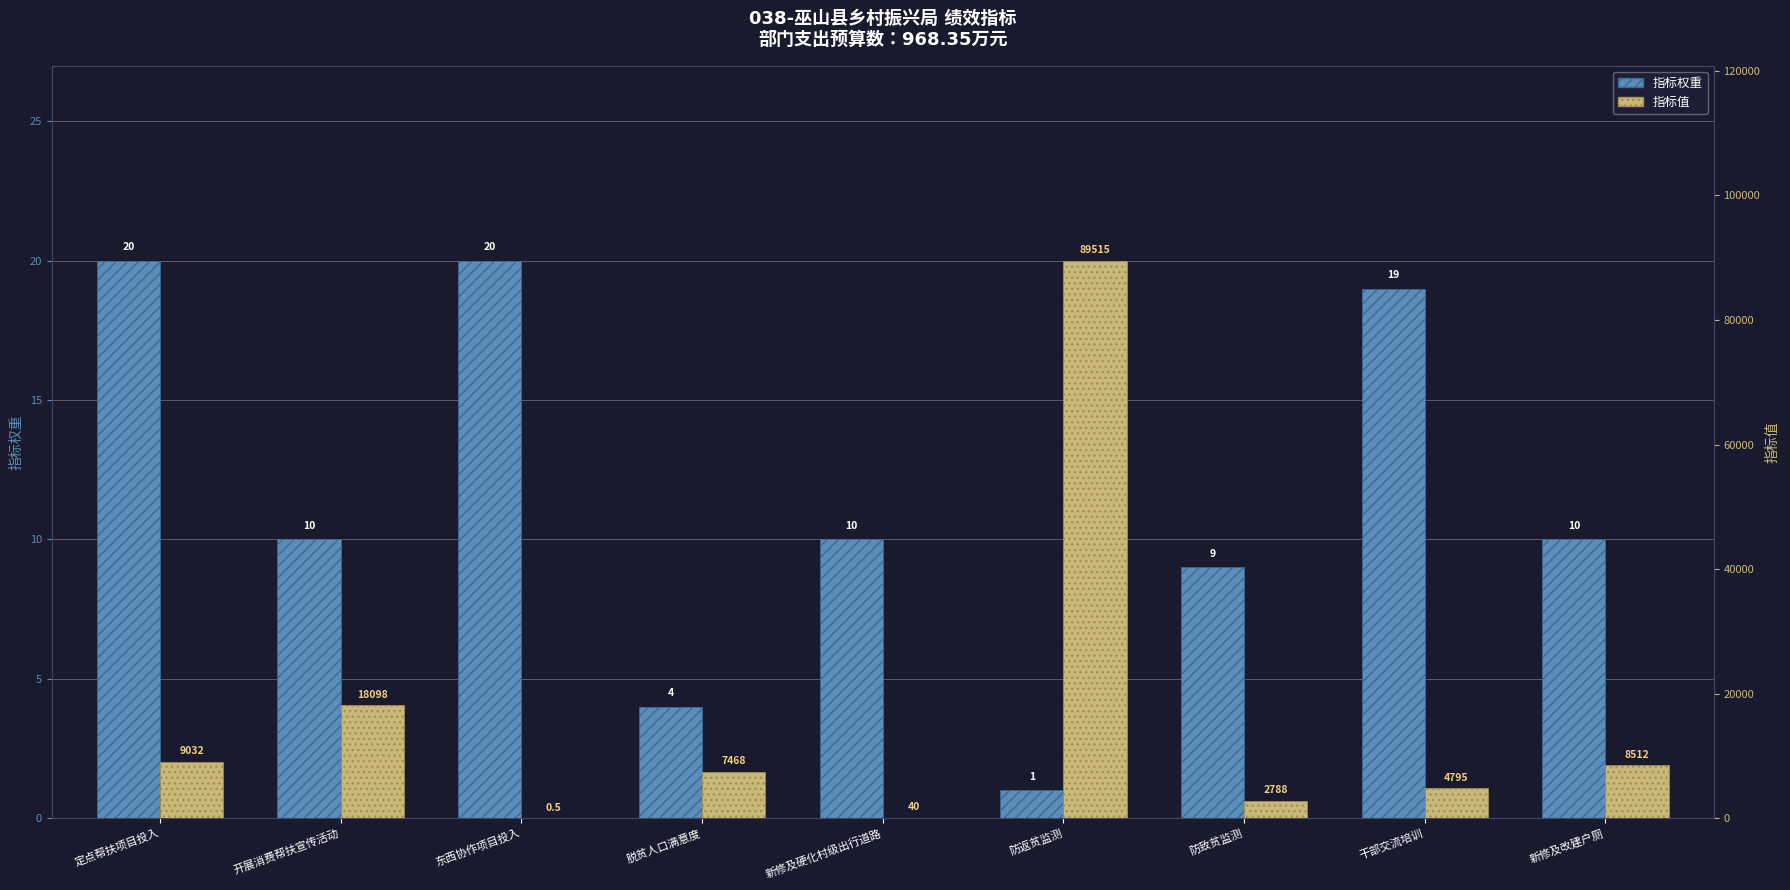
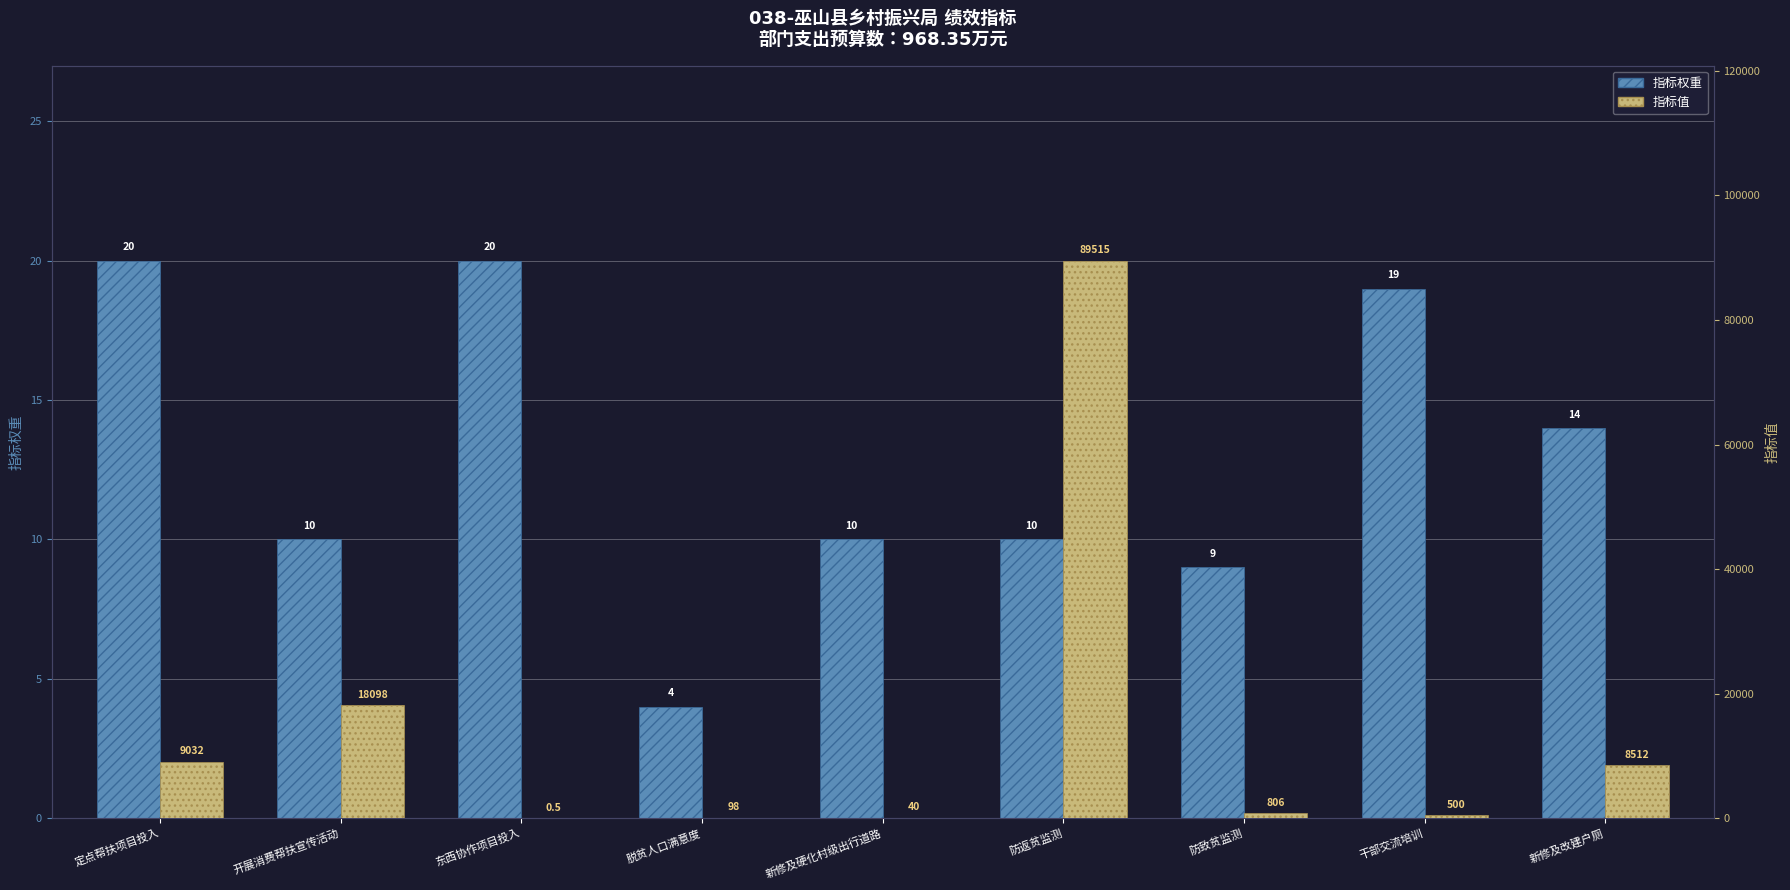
指标权重, 防返贫监测: 1 -> 10
指标权重, 新修及改建户厕: 10 -> 14
指标值, 脱贫人口满意度: 7468 -> 98
指标值, 防致贫监测: 2788 -> 806
指标值, 干部交流培训: 4795 -> 500
